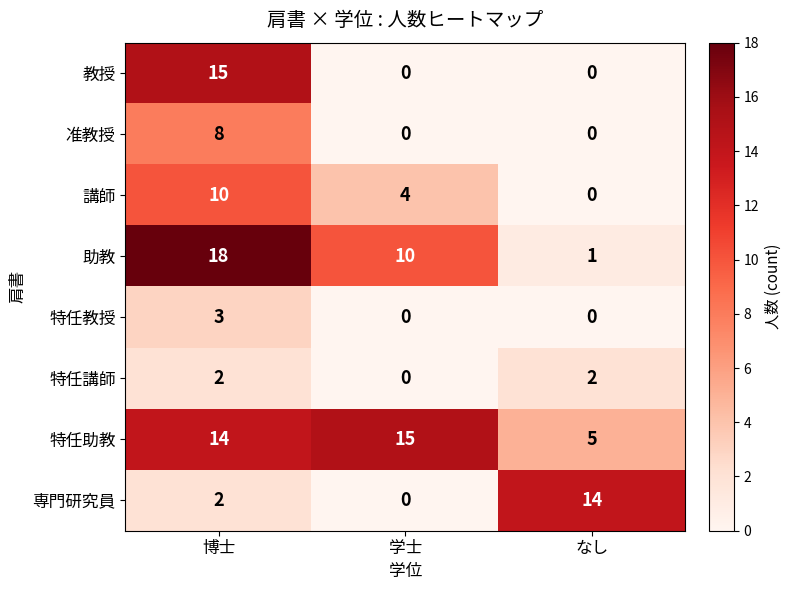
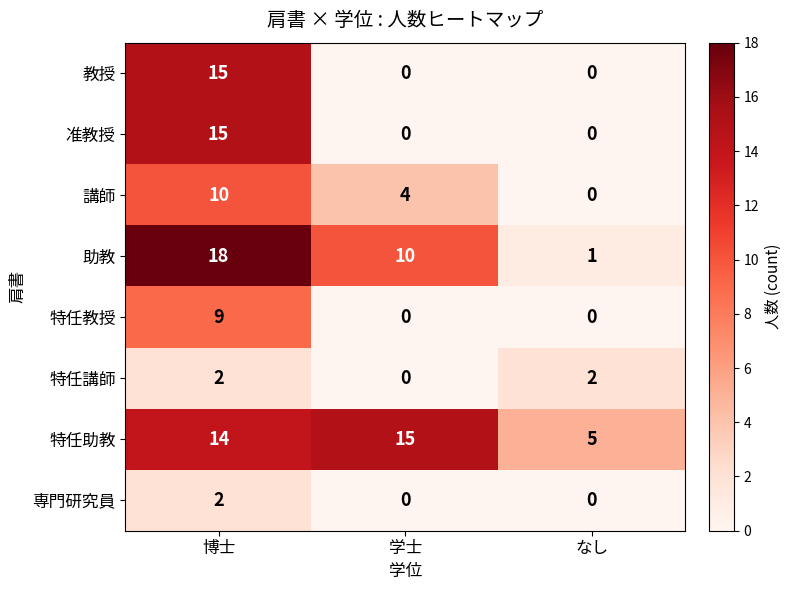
准教授, 博士: 8 -> 15
特任教授, 博士: 3 -> 9
専門研究員, なし: 14 -> 0
